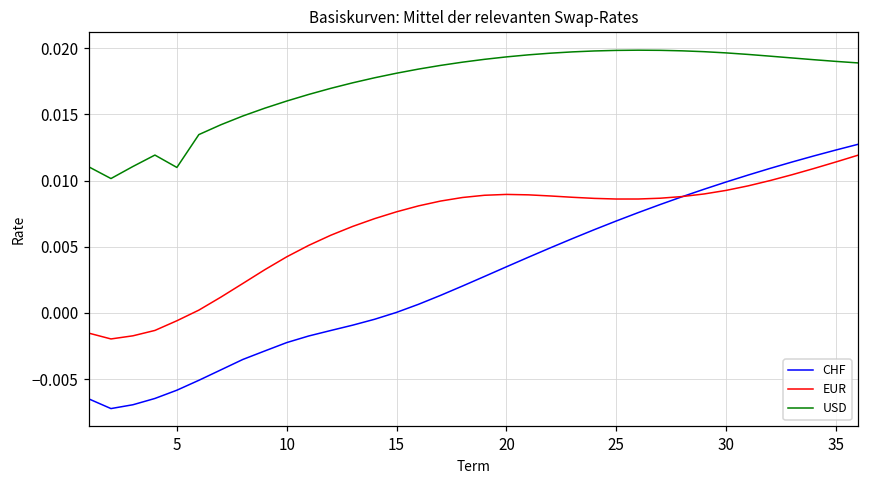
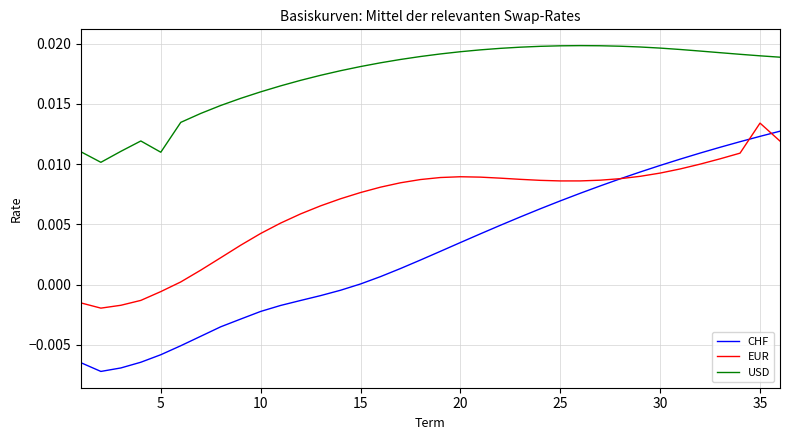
EUR, 35: 0.0114 -> 0.0134
